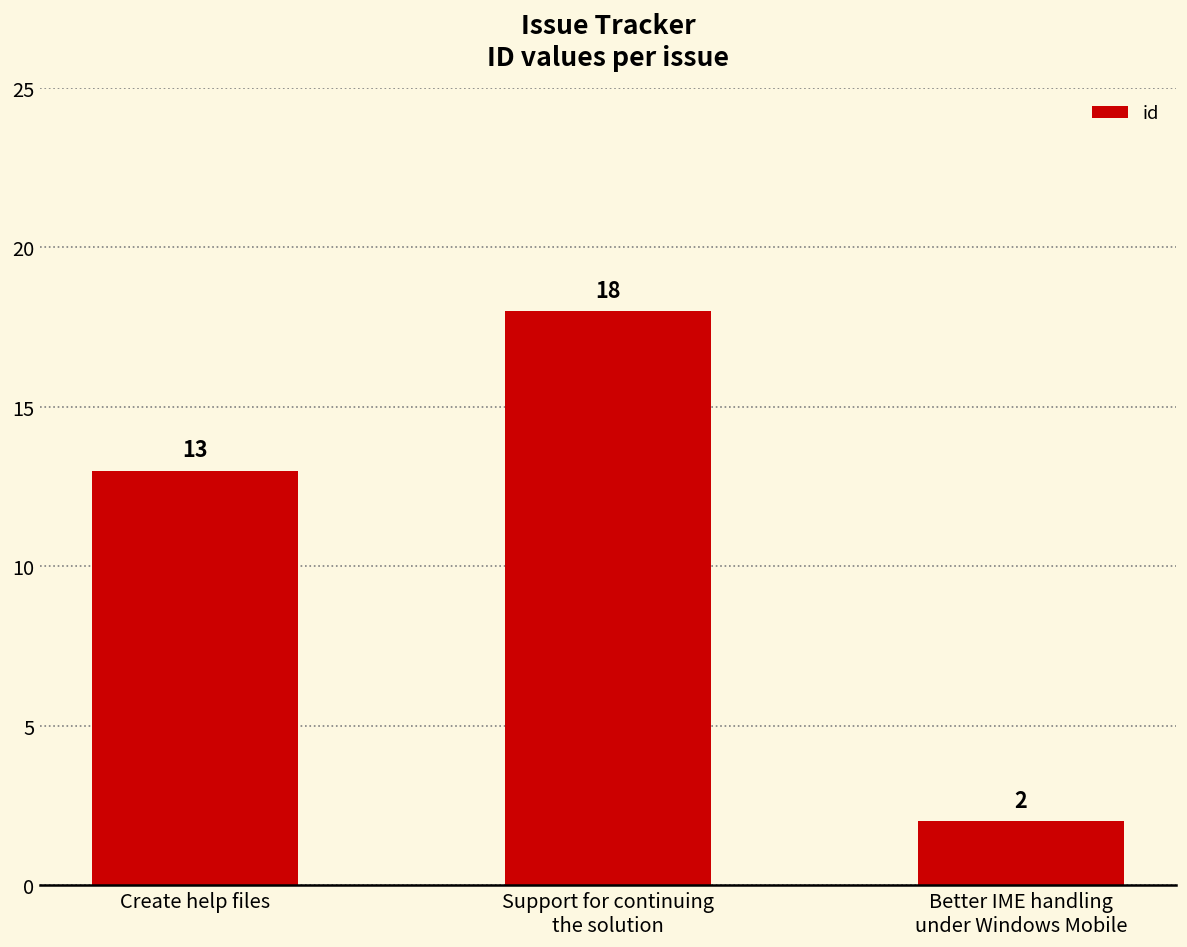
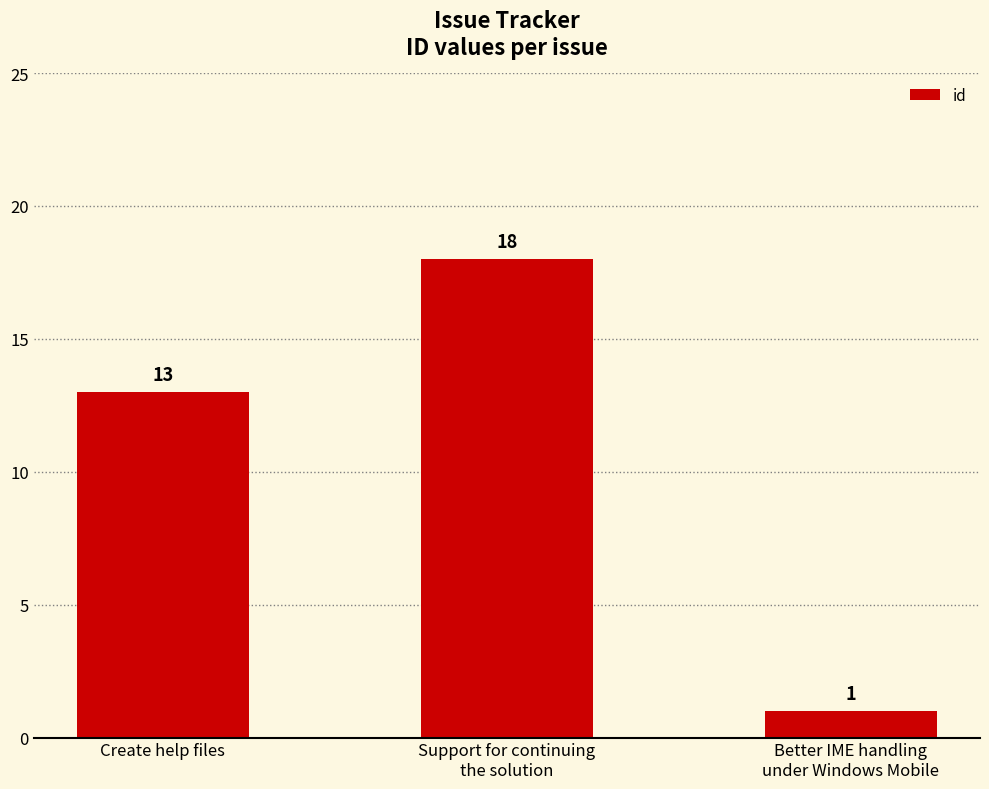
Better IME handling under Windows Mobile: 2 -> 1
